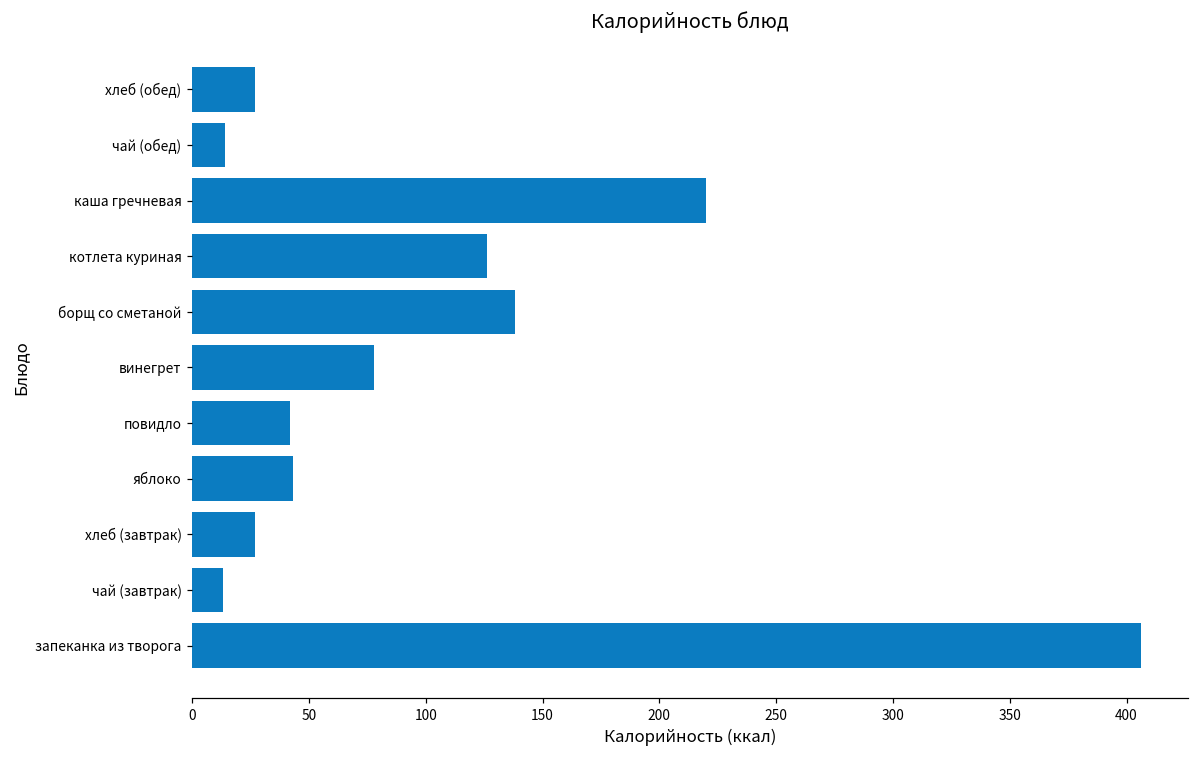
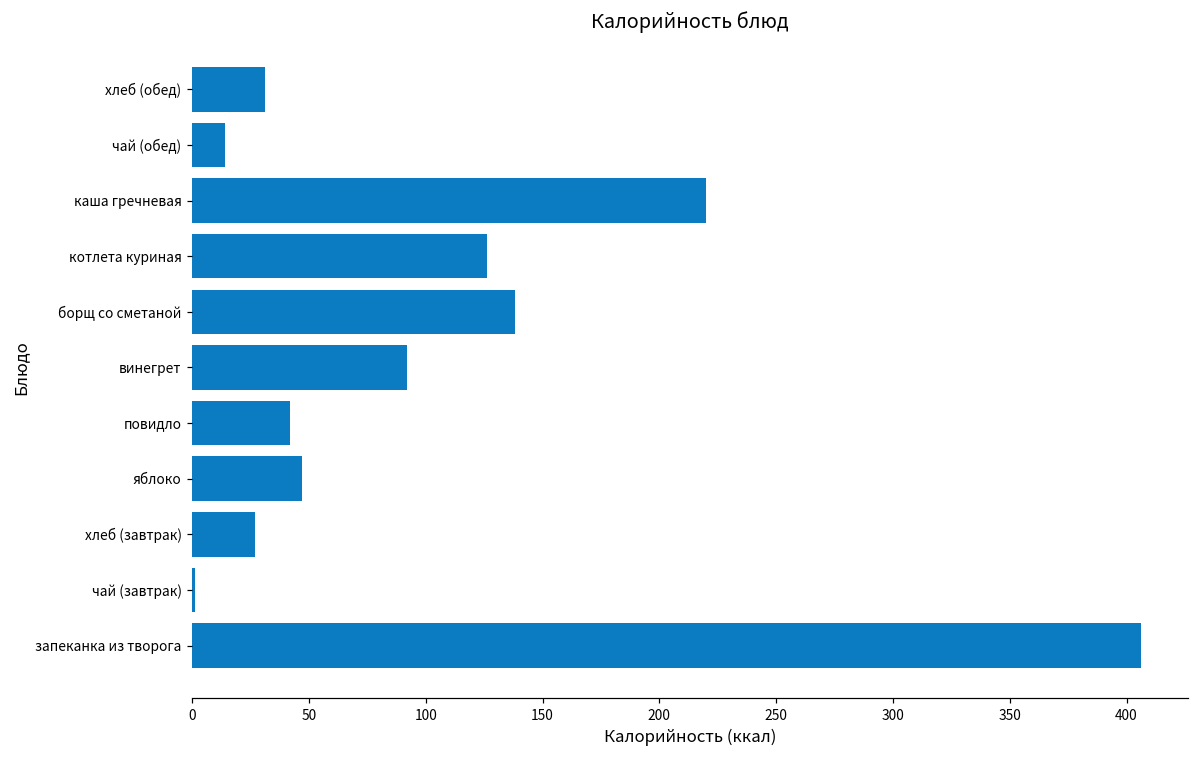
хлеб (обед): 27 -> 31
винегрет: 78 -> 92
яблоко: 43 -> 47
чай (завтрак): 13 -> 1
